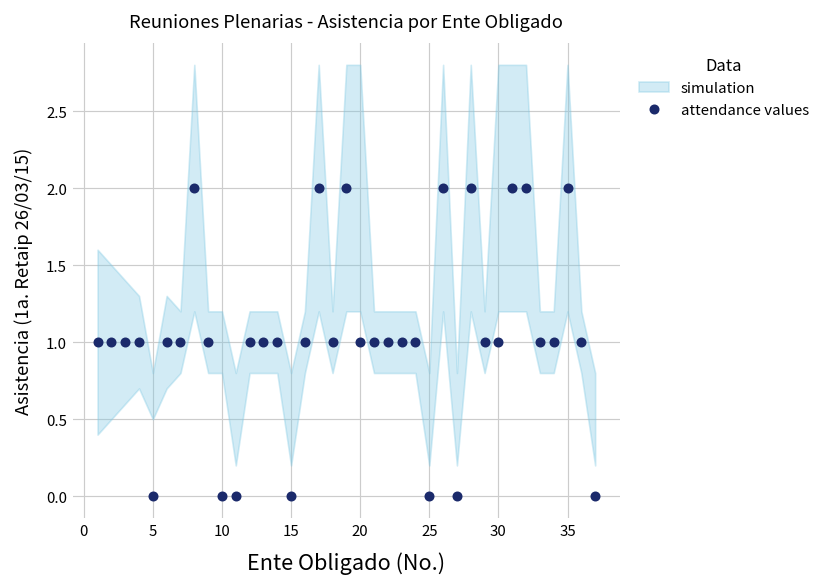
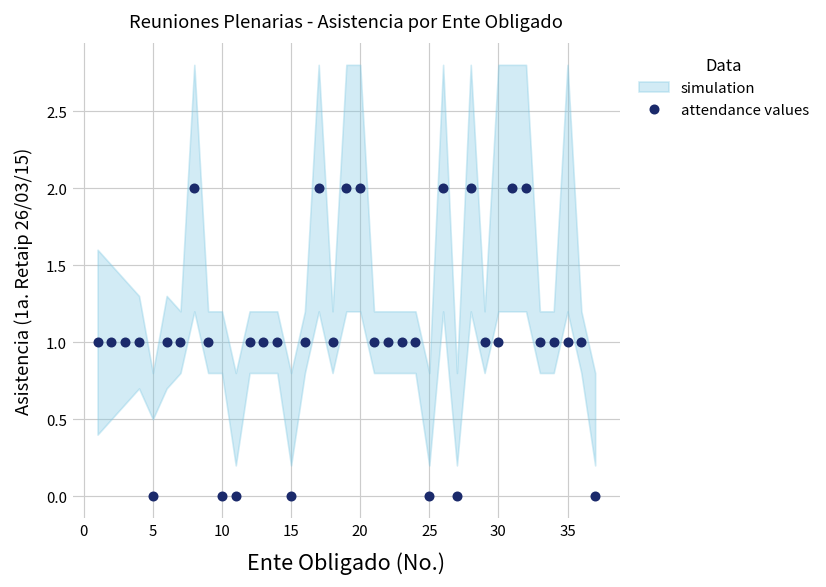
attendance values, 20: 1 -> 2
attendance values, 35: 2 -> 1
